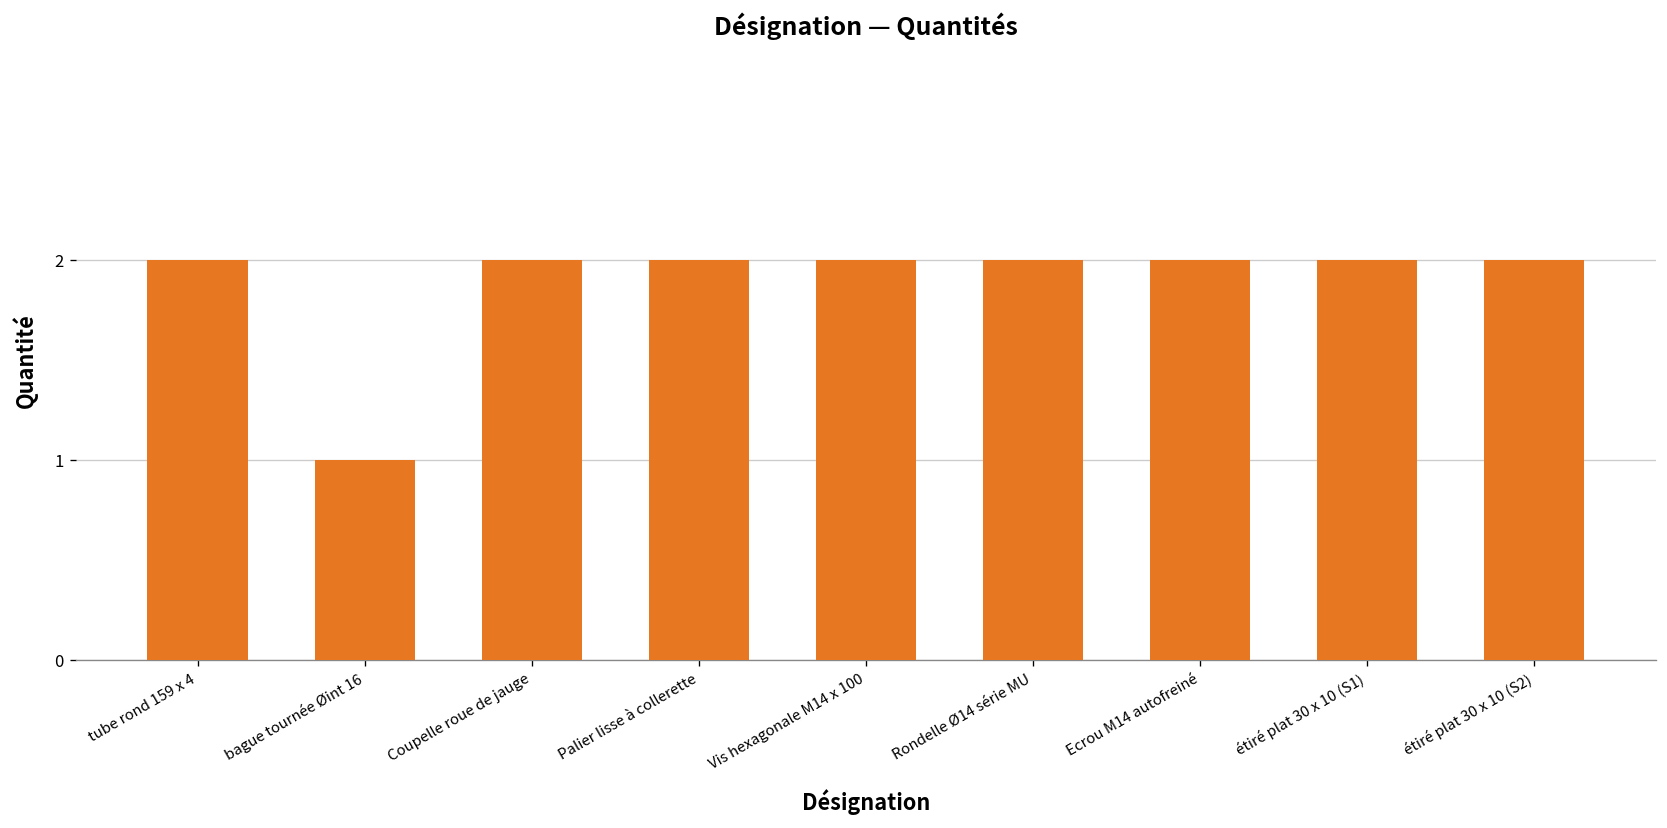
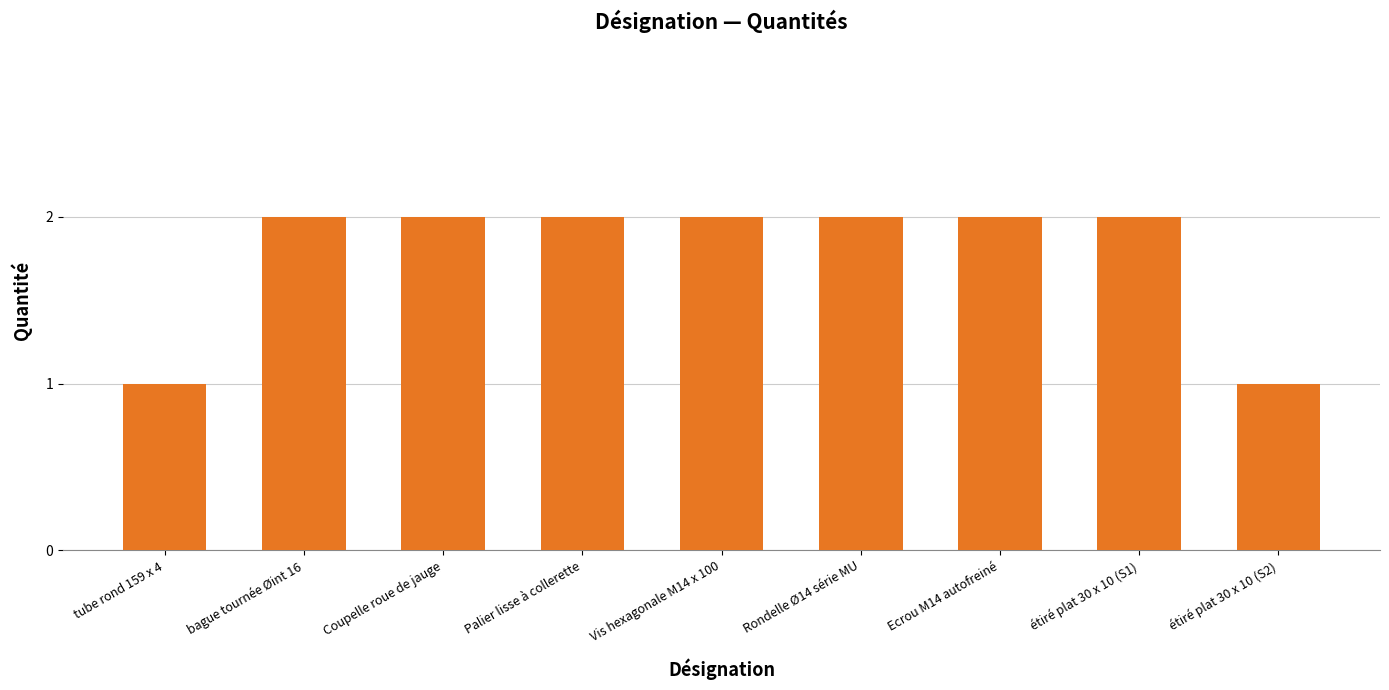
tube rond 159 x 4: 2 -> 1
bague tournée Øint 16: 1 -> 2
étiré plat 30 x 10 (S2): 2 -> 1
